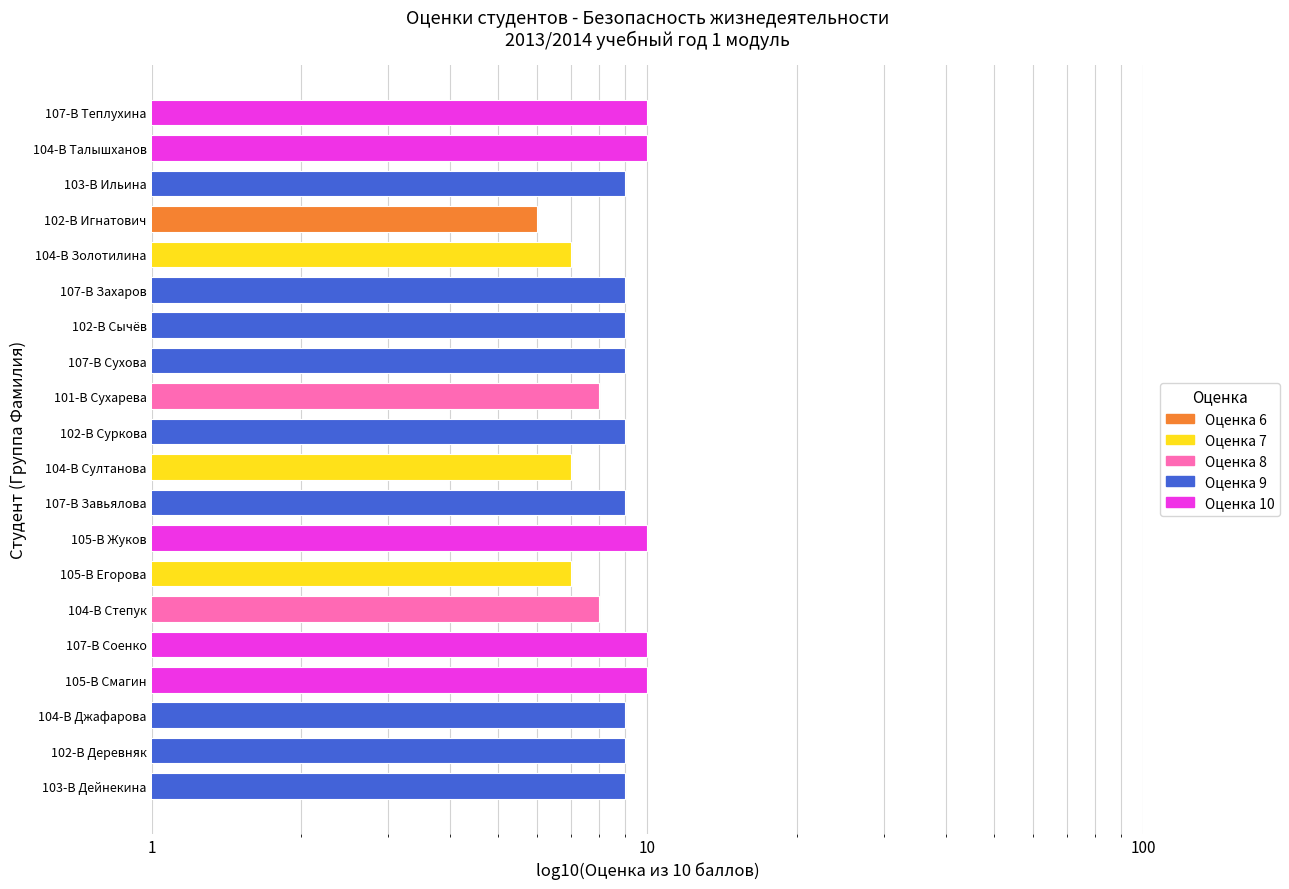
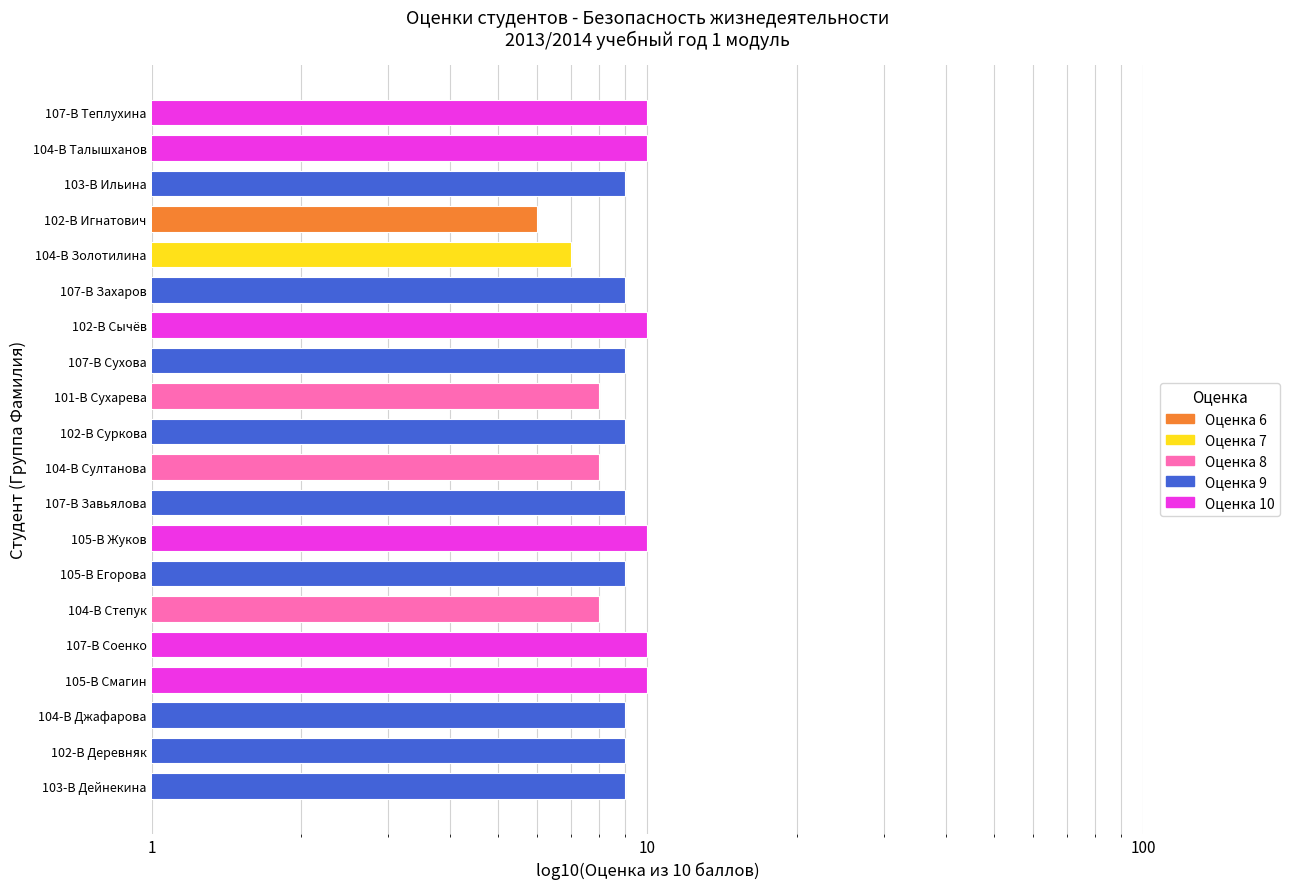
102-В Сычёв: 9 -> 10
104-В Султанова: 7 -> 8
105-В Егорова: 7 -> 9
